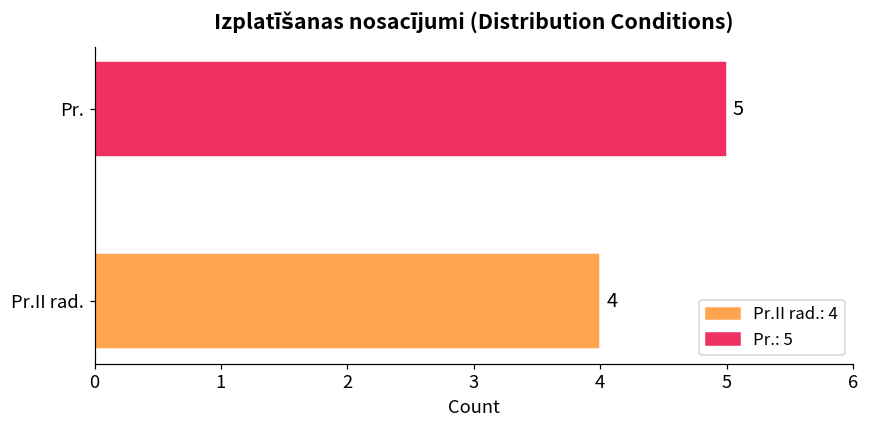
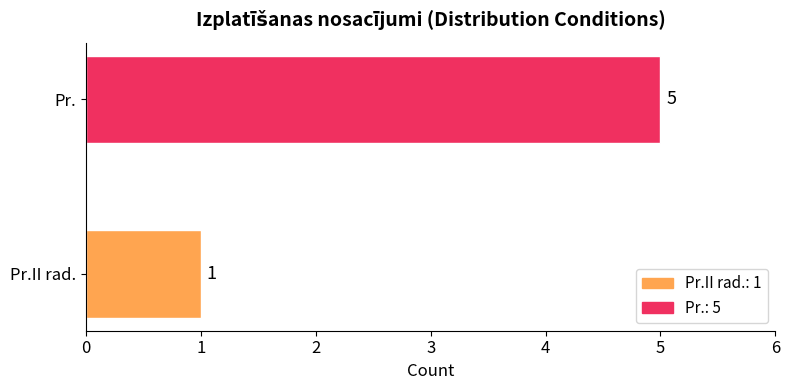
Pr.II rad.: 4 -> 1
